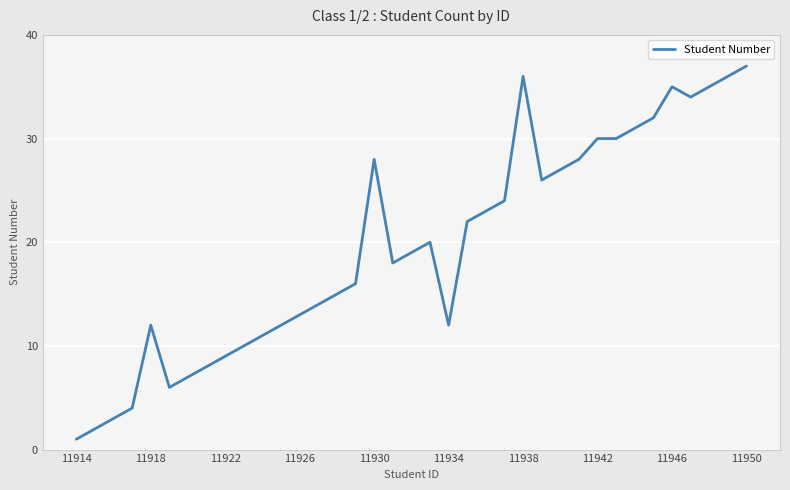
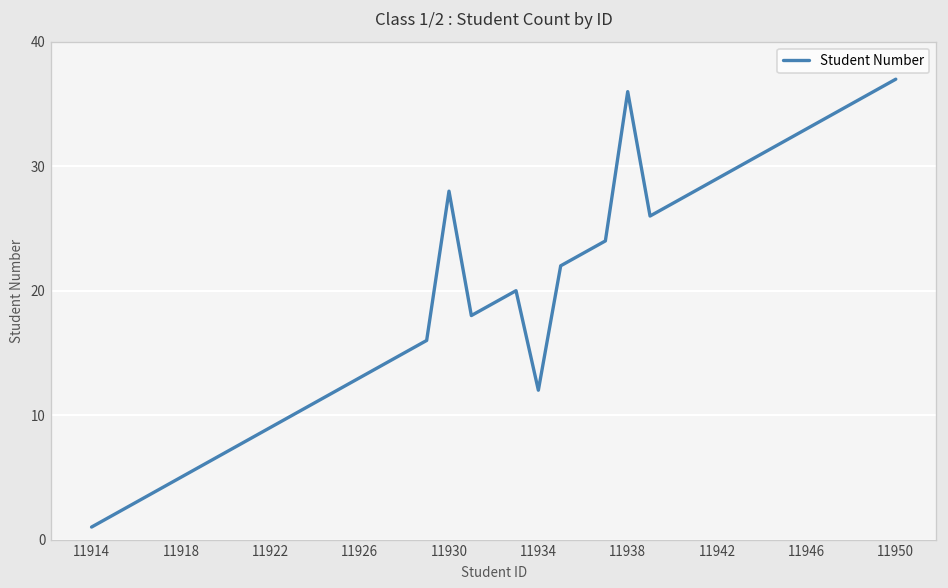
11918: 12 -> 5
11942: 30 -> 29
11946: 35 -> 33
